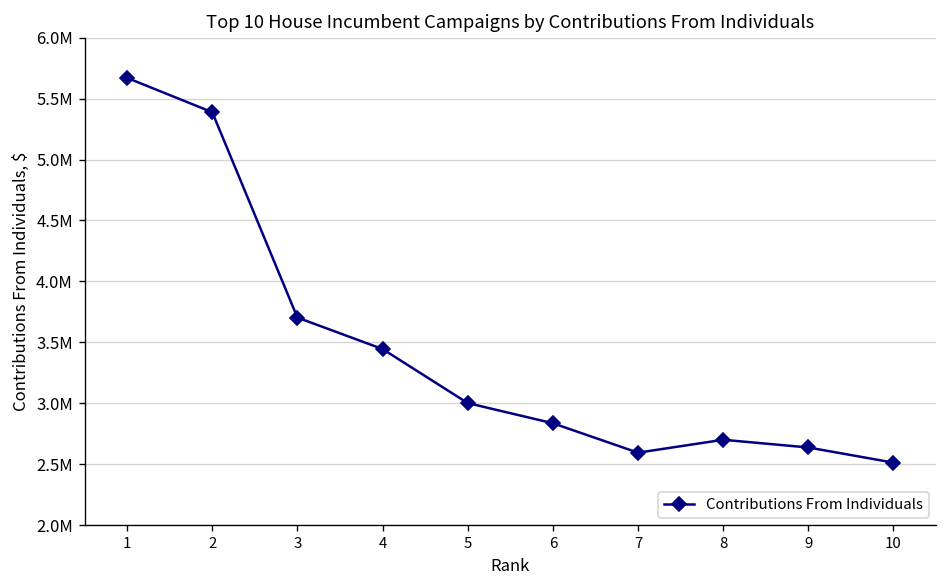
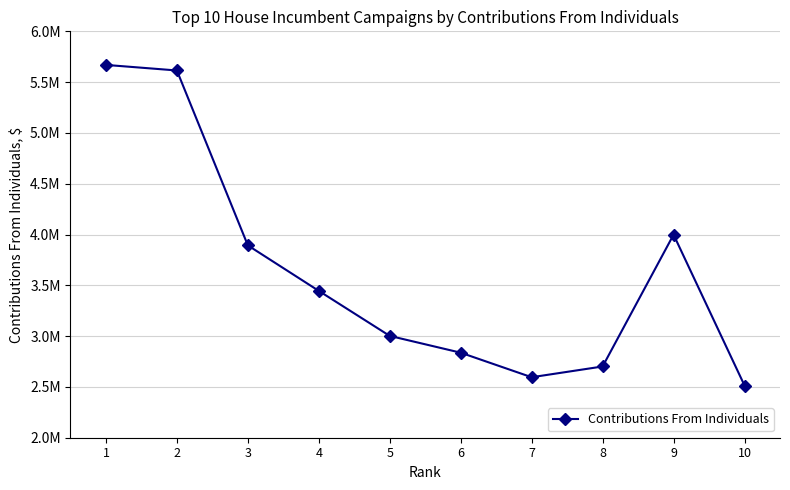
2: 5390000 -> 5610000
3: 3700000 -> 3890000
9: 2640000 -> 4000000
